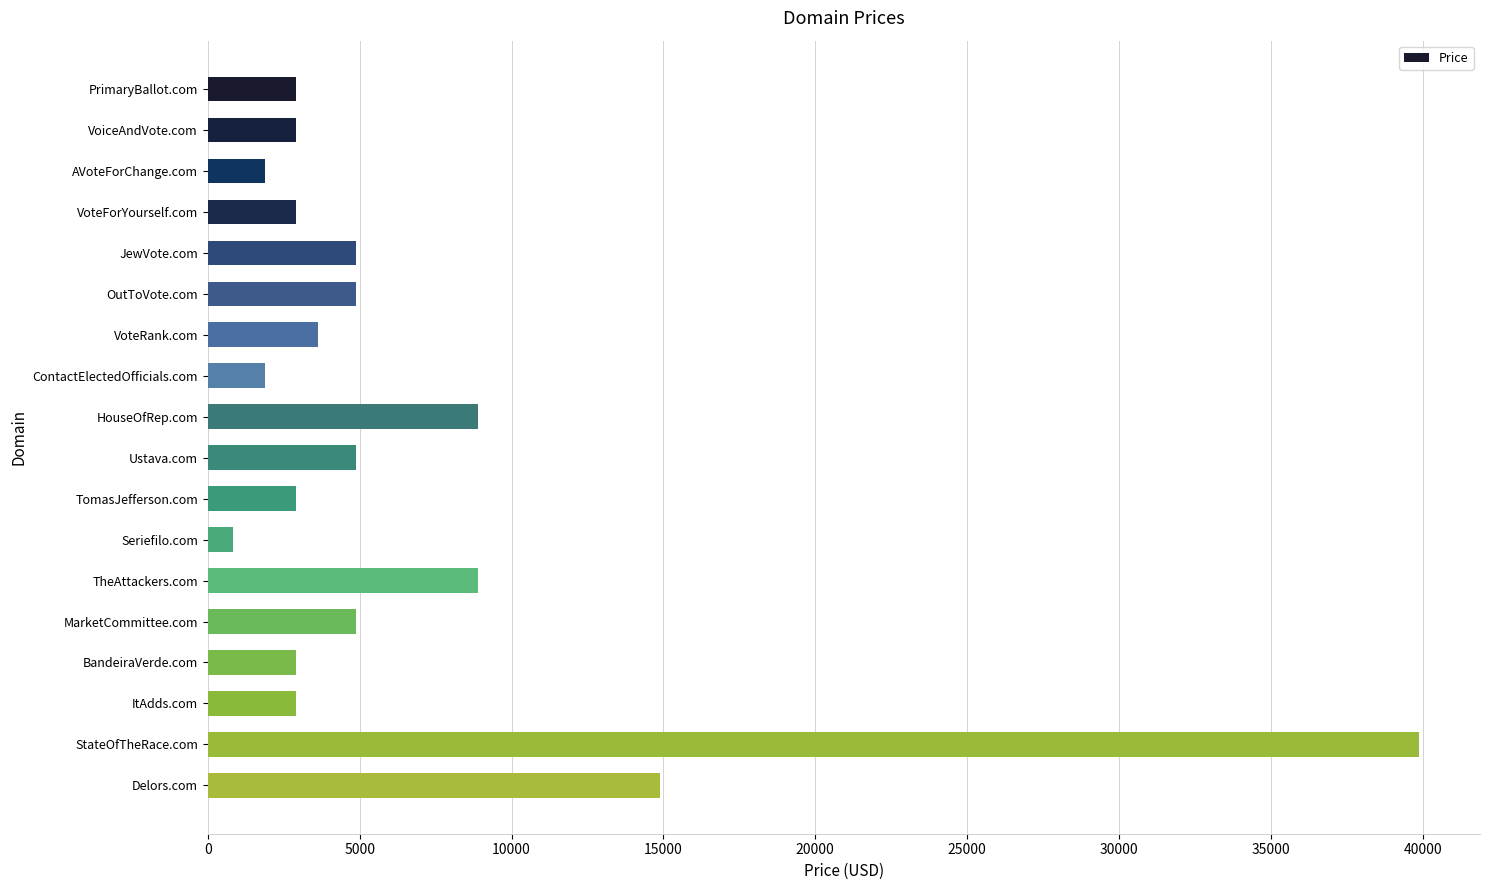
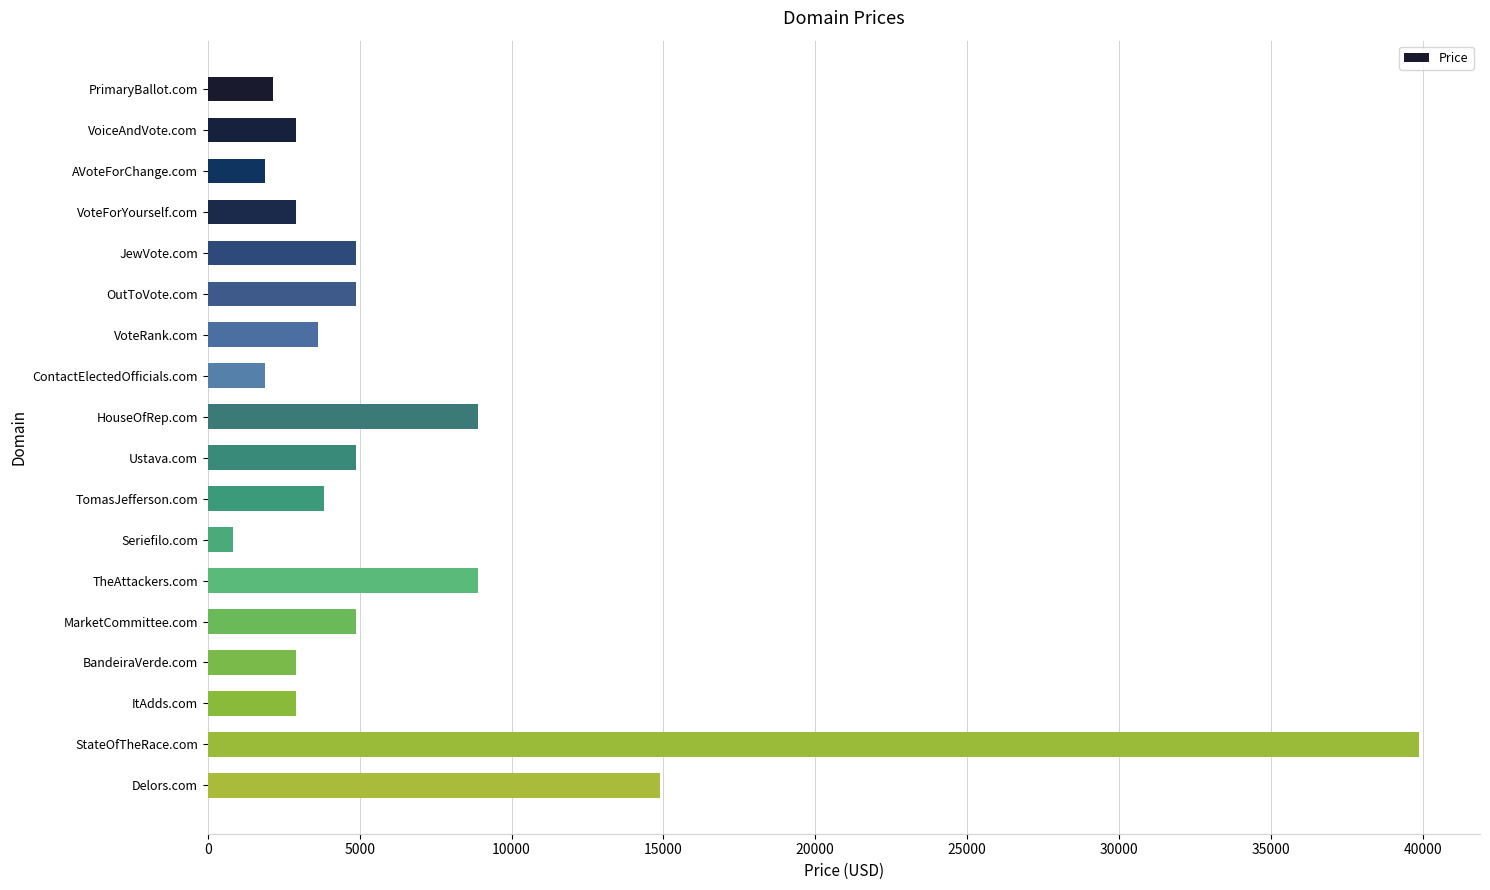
PrimaryBallot.com: 2900 -> 2200
TomasJefferson.com: 2900 -> 3800
